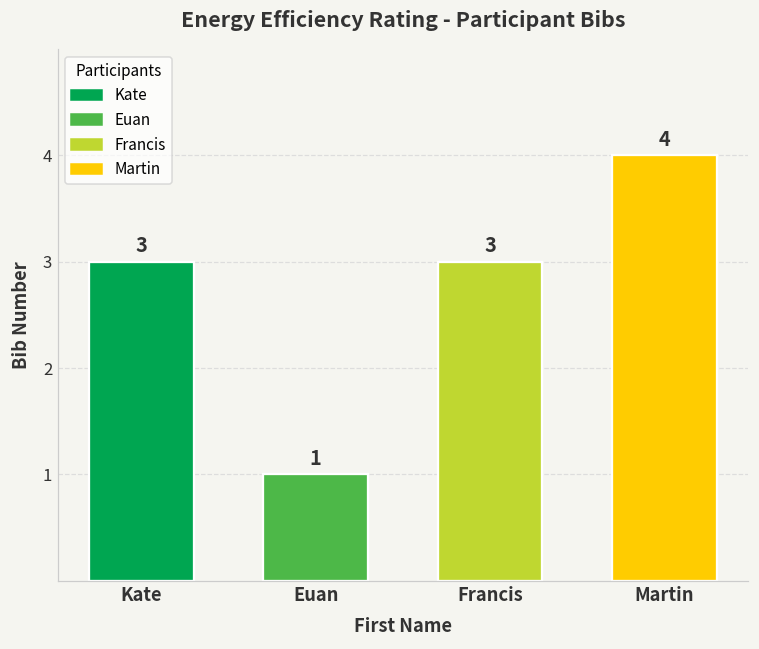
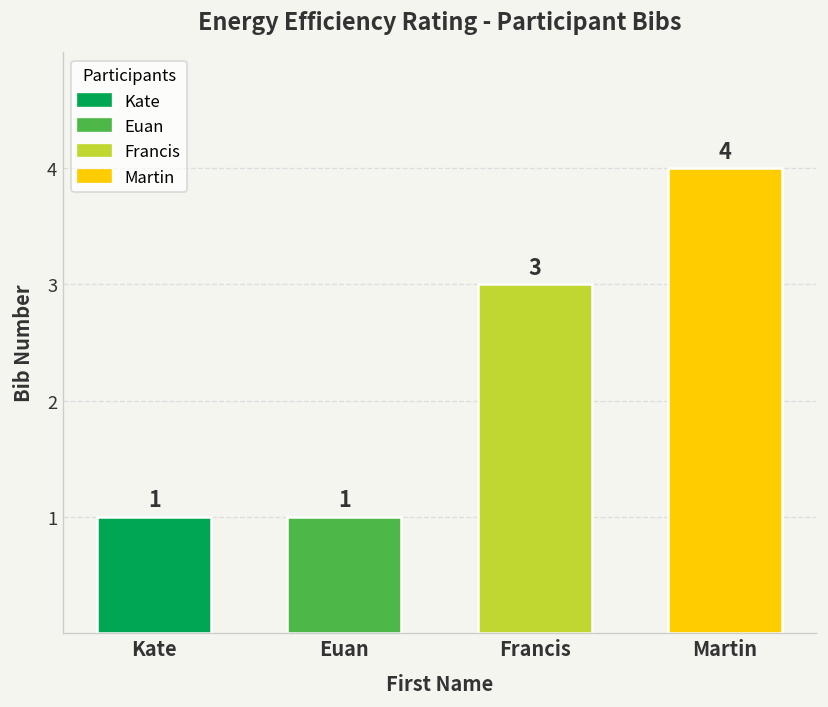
Kate: 3 -> 1
